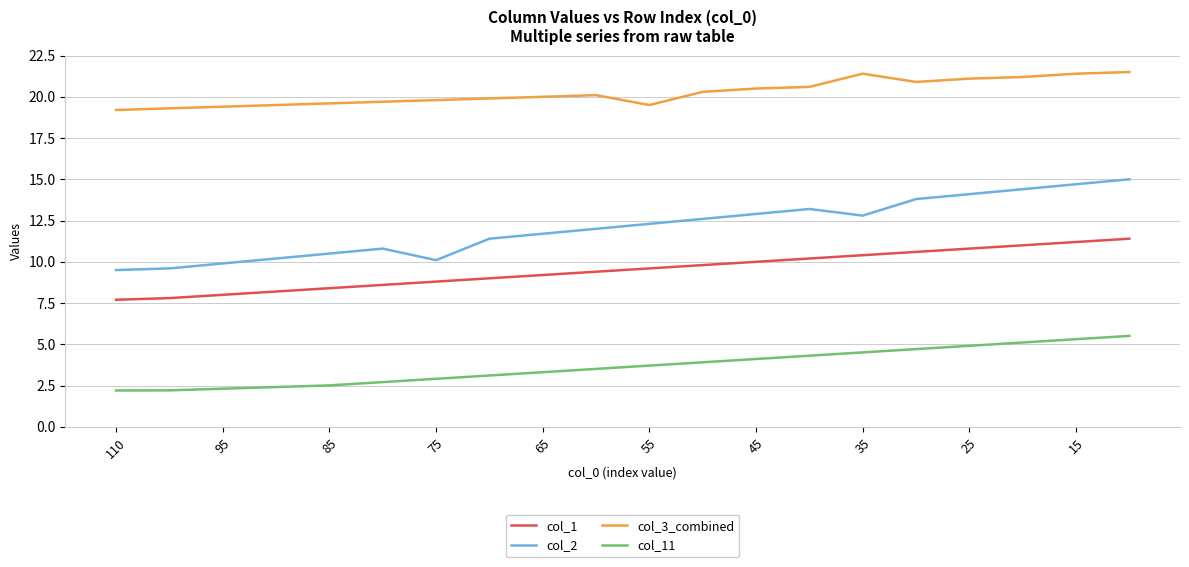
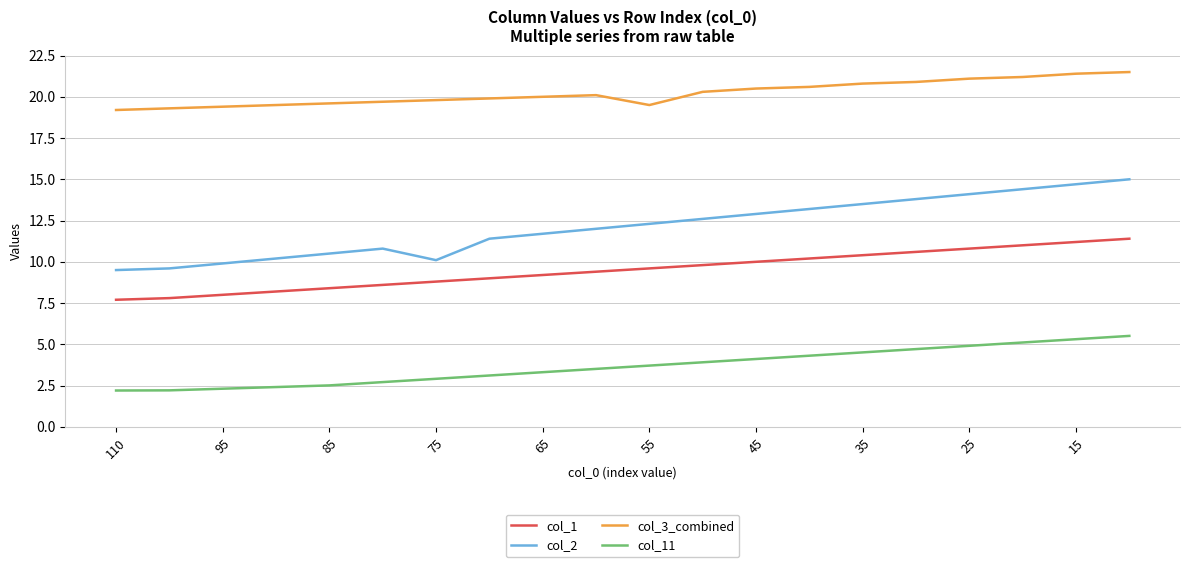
col_2, 35: 12.8 -> 13.5
col_3_combined, 35: 21.4 -> 20.8
